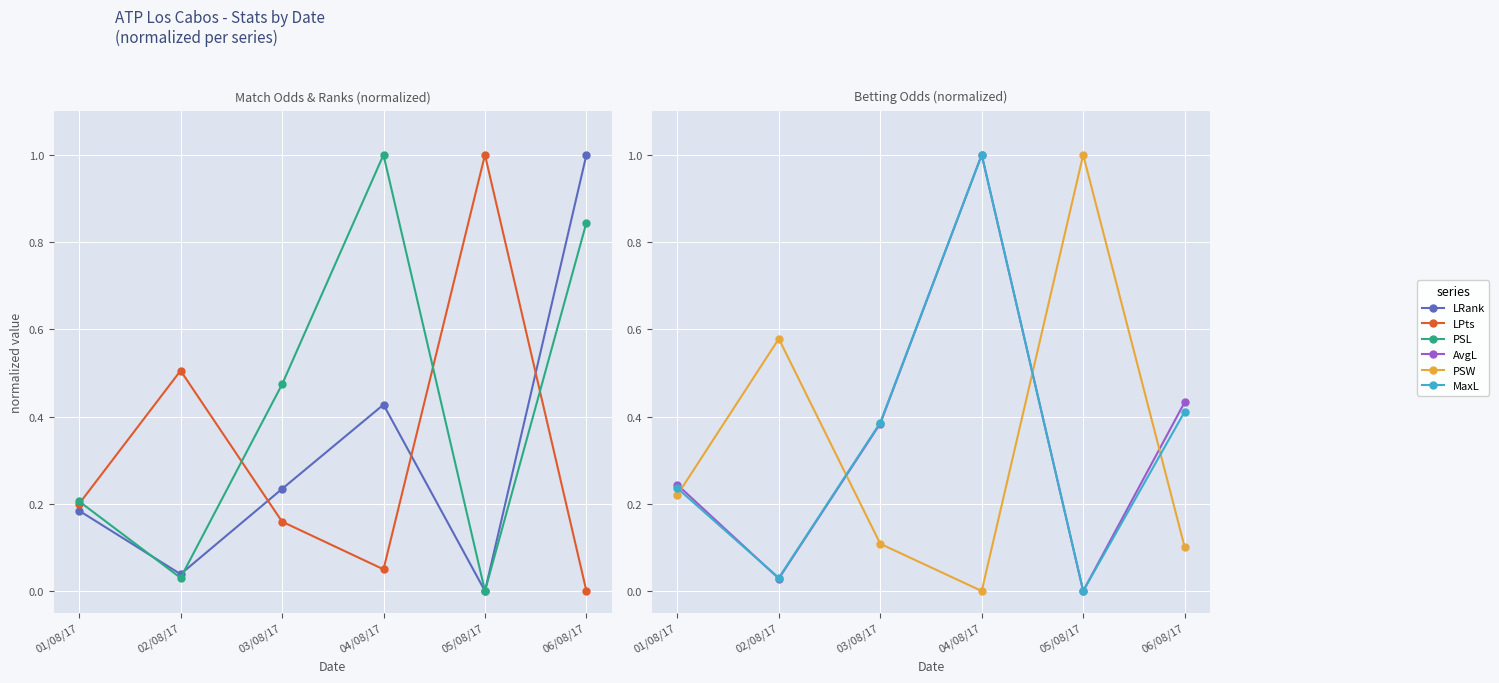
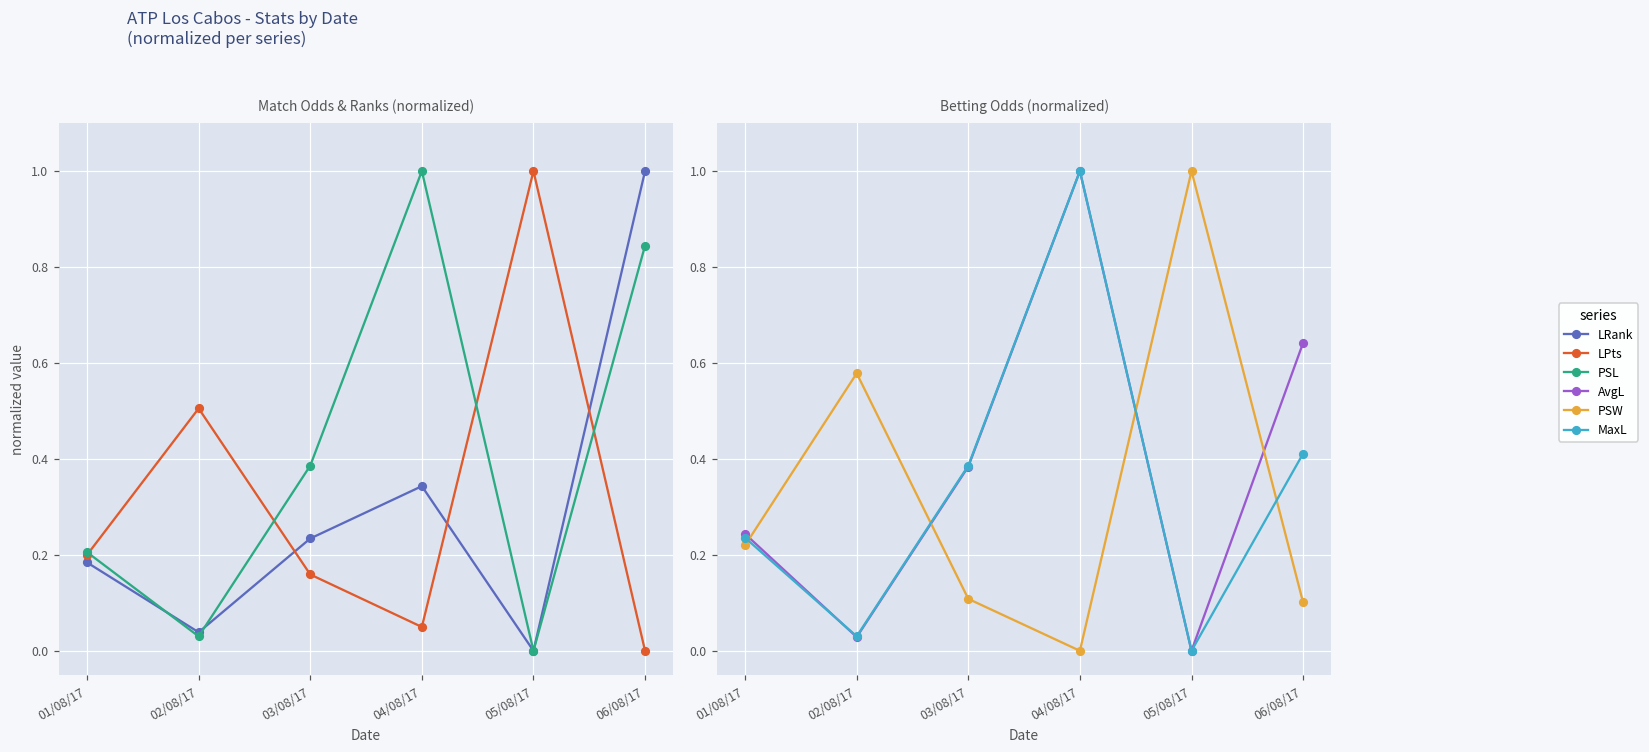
Match Odds & Ranks (normalized), PSL, 03/08/17: 0.47 -> 0.39
Match Odds & Ranks (normalized), LRank, 04/08/17: 0.43 -> 0.34
Betting Odds (normalized), AvgL, 06/08/17: 0.43 -> 0.64
